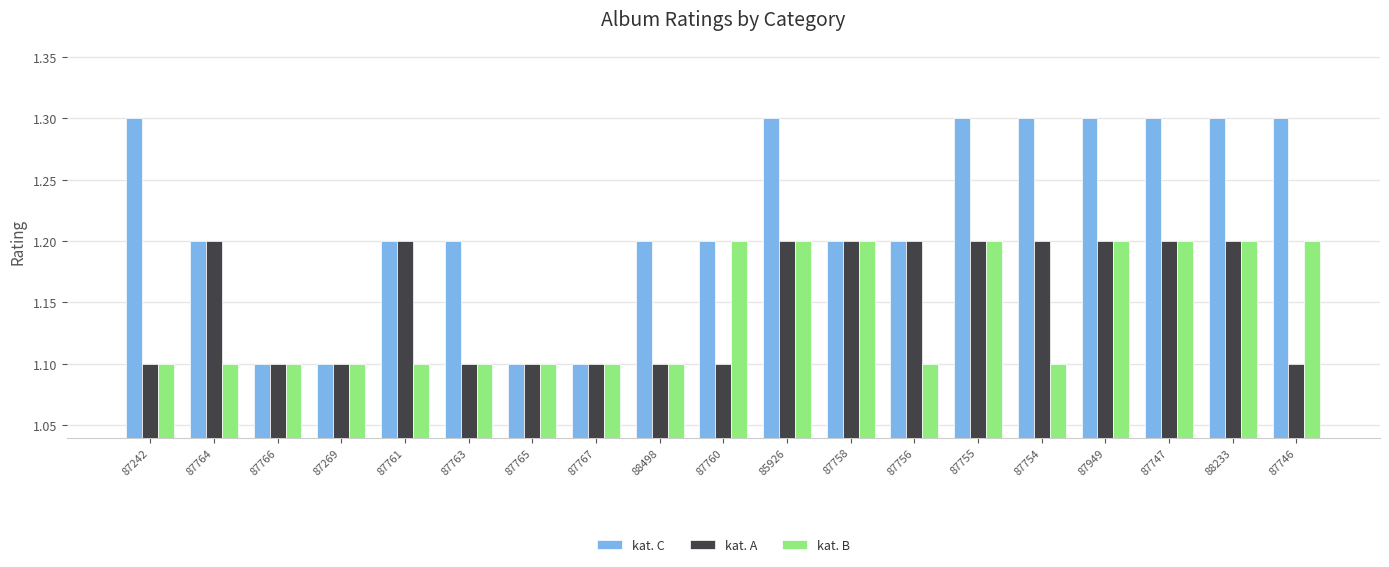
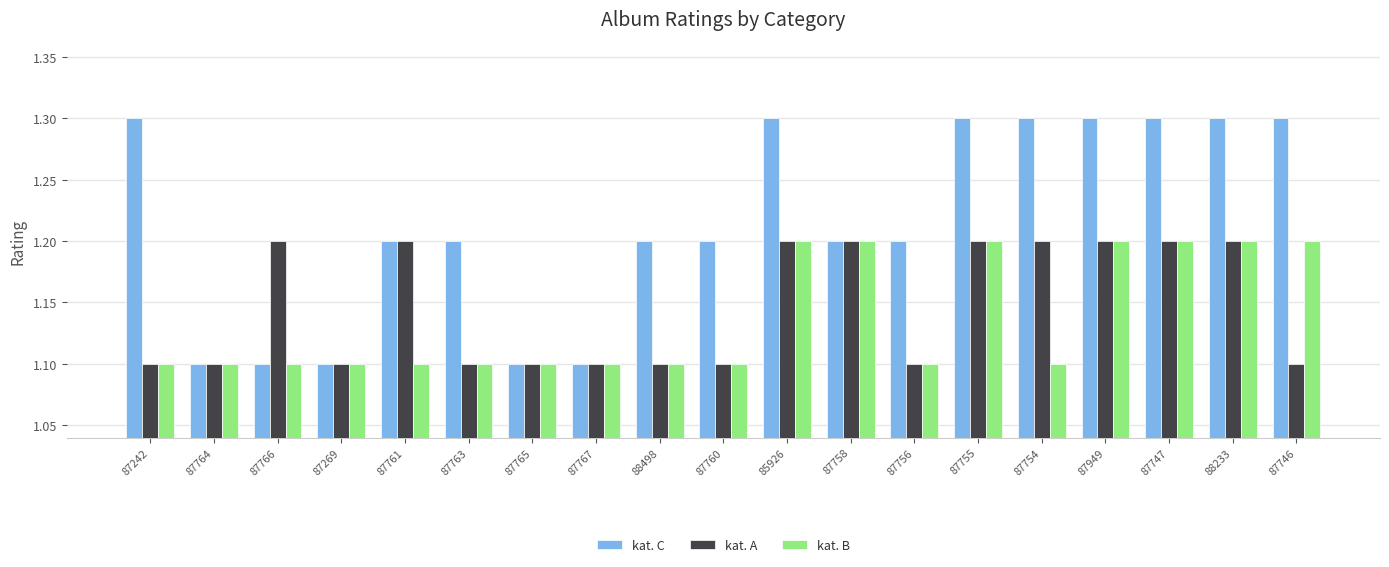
kat. C, 87764: 1.2 -> 1.1
kat. A, 87764: 1.2 -> 1.1
kat. A, 87766: 1.1 -> 1.2
kat. B, 87760: 1.2 -> 1.1
kat. A, 87756: 1.2 -> 1.1
